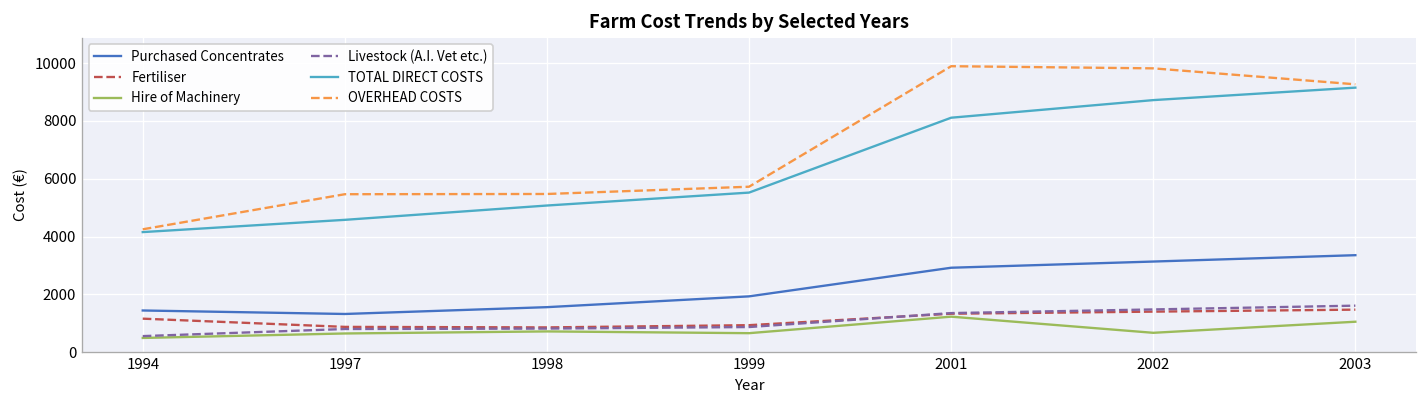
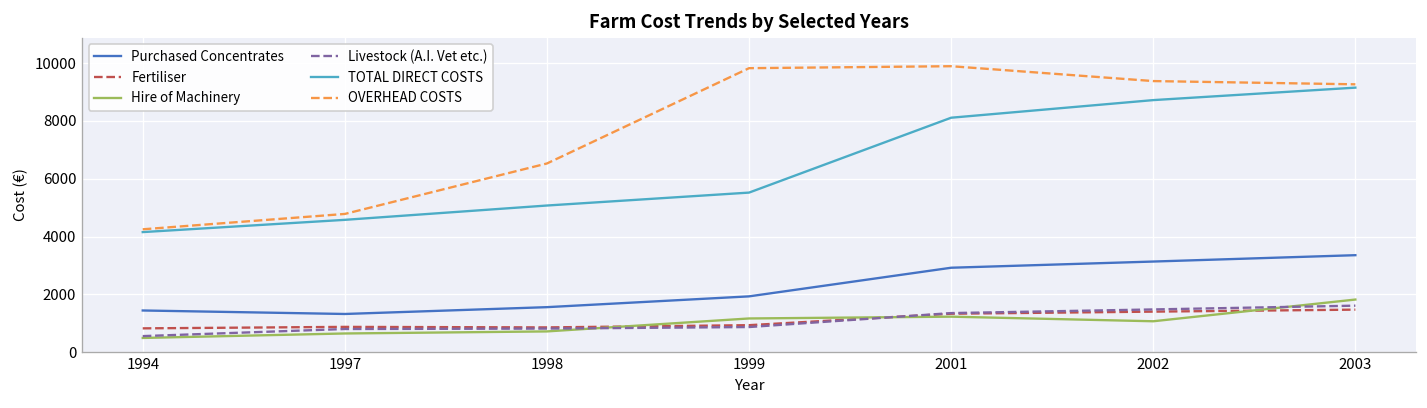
Fertiliser, 1994: 1200 -> 800
OVERHEAD COSTS, 1997: 5500 -> 4800
OVERHEAD COSTS, 1998: 5500 -> 6500
Hire of Machinery, 1999: 700 -> 1200
OVERHEAD COSTS, 1999: 5700 -> 9800
Hire of Machinery, 2002: 700 -> 1100
OVERHEAD COSTS, 2002: 9800 -> 9400
Hire of Machinery, 2003: 1100 -> 1800
